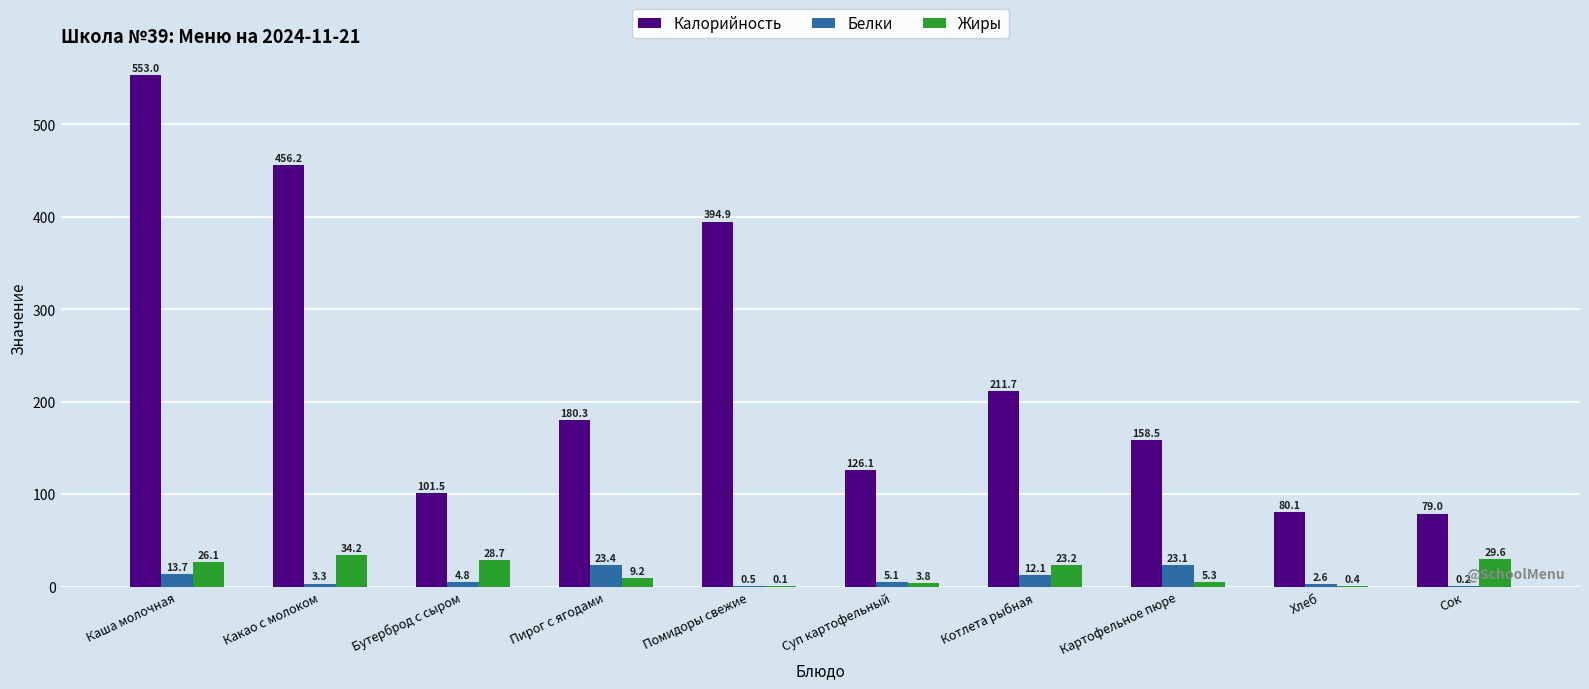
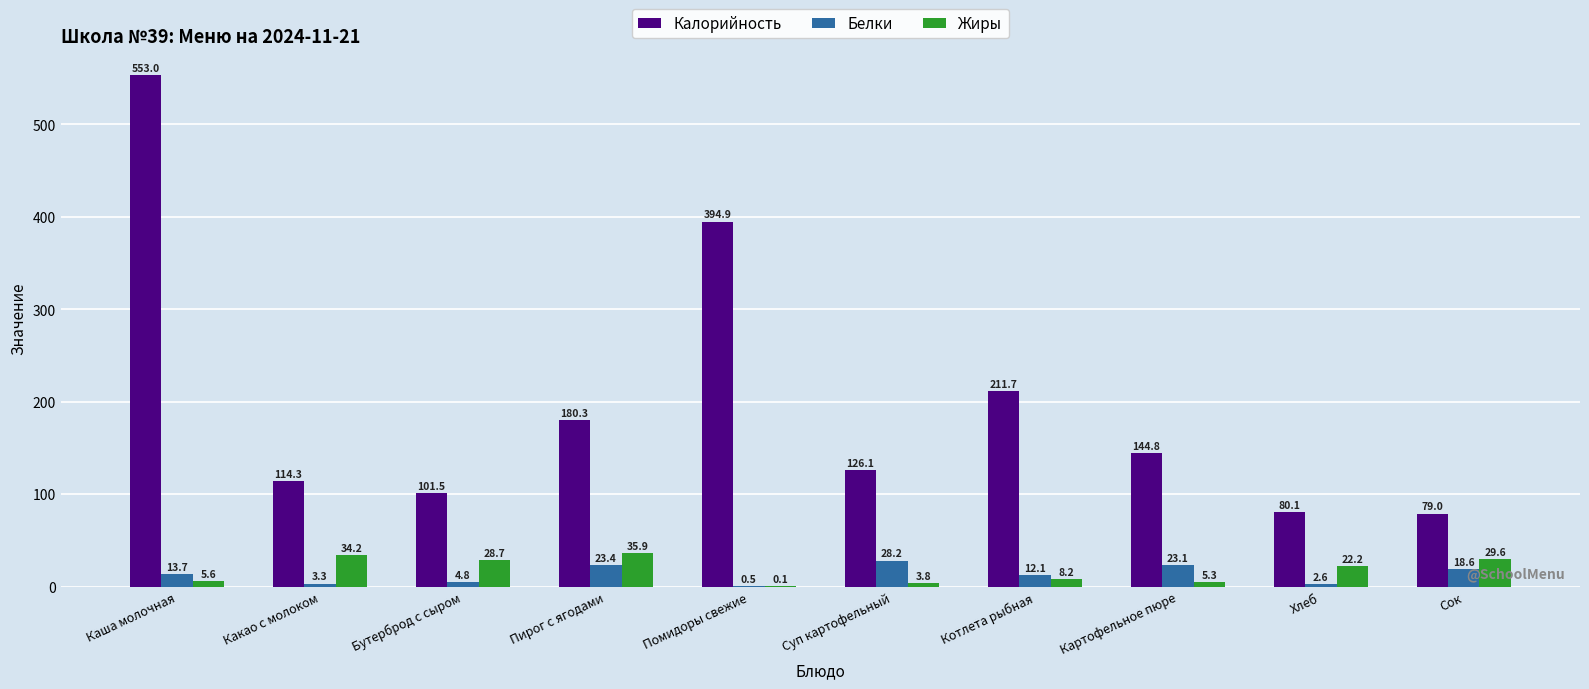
Жиры, Каша молочная: 26.1 -> 5.6
Калорийность, Какао с молоком: 456.2 -> 114.3
Жиры, Пирог с ягодами: 9.2 -> 35.9
Белки, Суп картофельный: 5.1 -> 28.2
Жиры, Котлета рыбная: 23.2 -> 8.2
Калорийность, Картофельное пюре: 158.5 -> 144.8
Жиры, Хлеб: 0.4 -> 22.2
Белки, Сок: 0.2 -> 18.6
